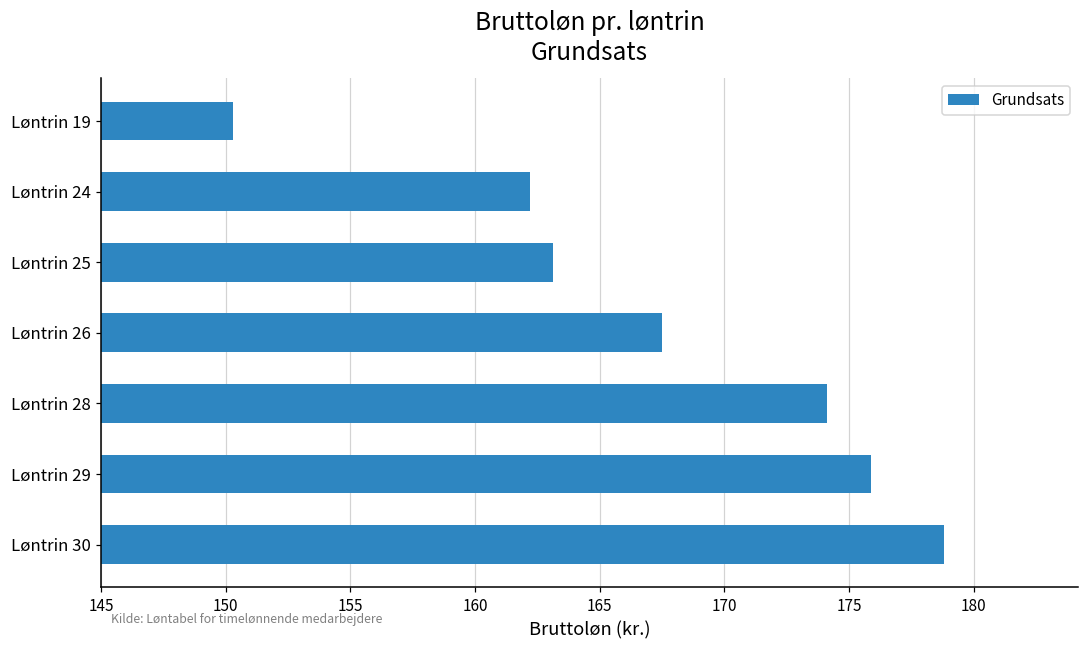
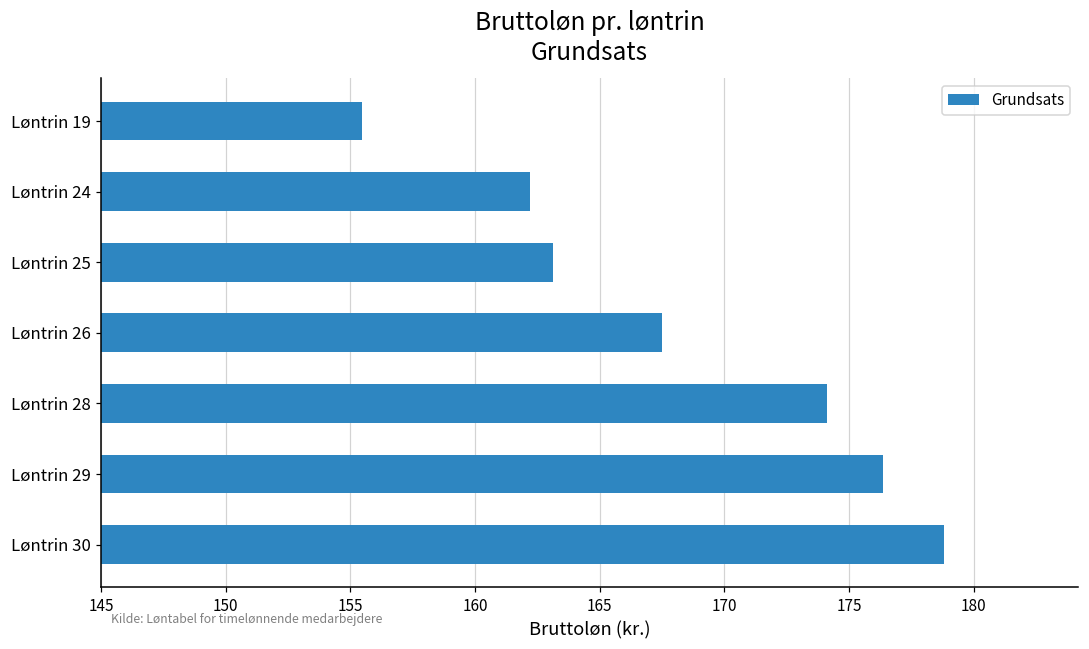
Løntrin 19: 150.3 -> 155.5
Løntrin 29: 175.9 -> 176.4
